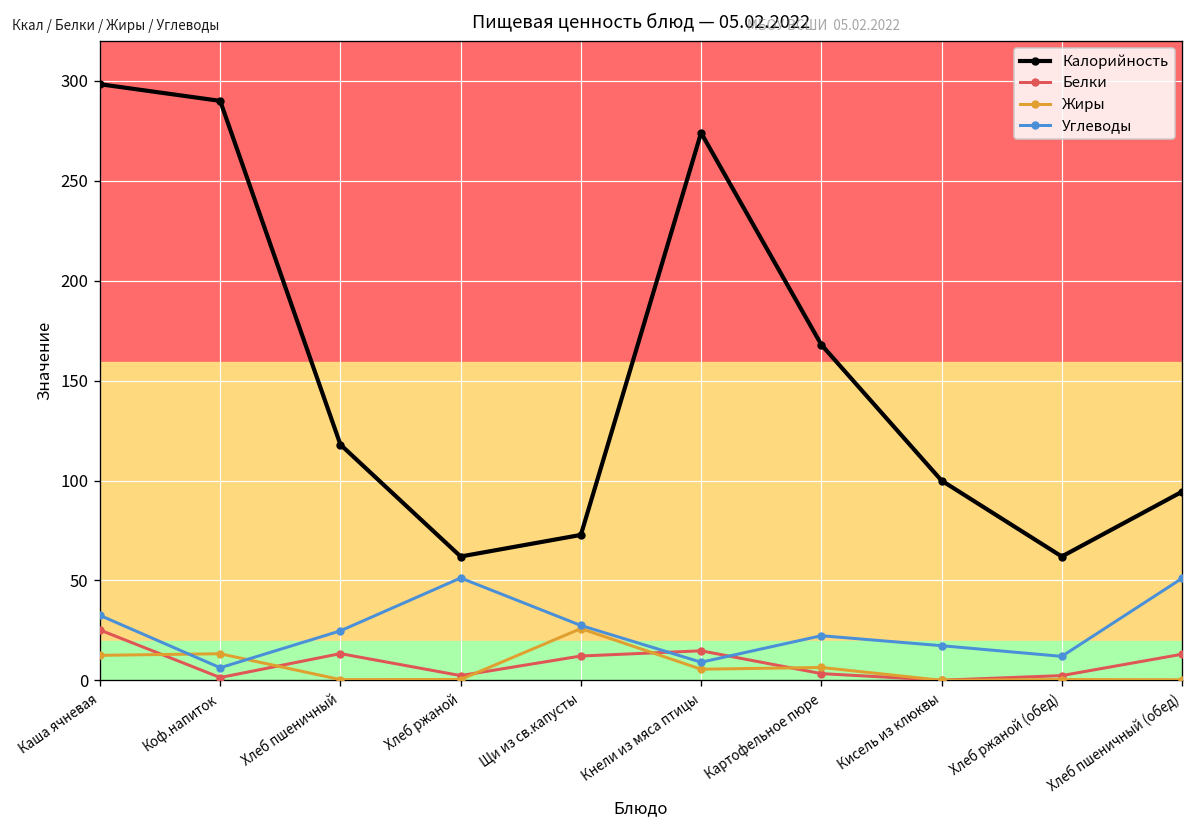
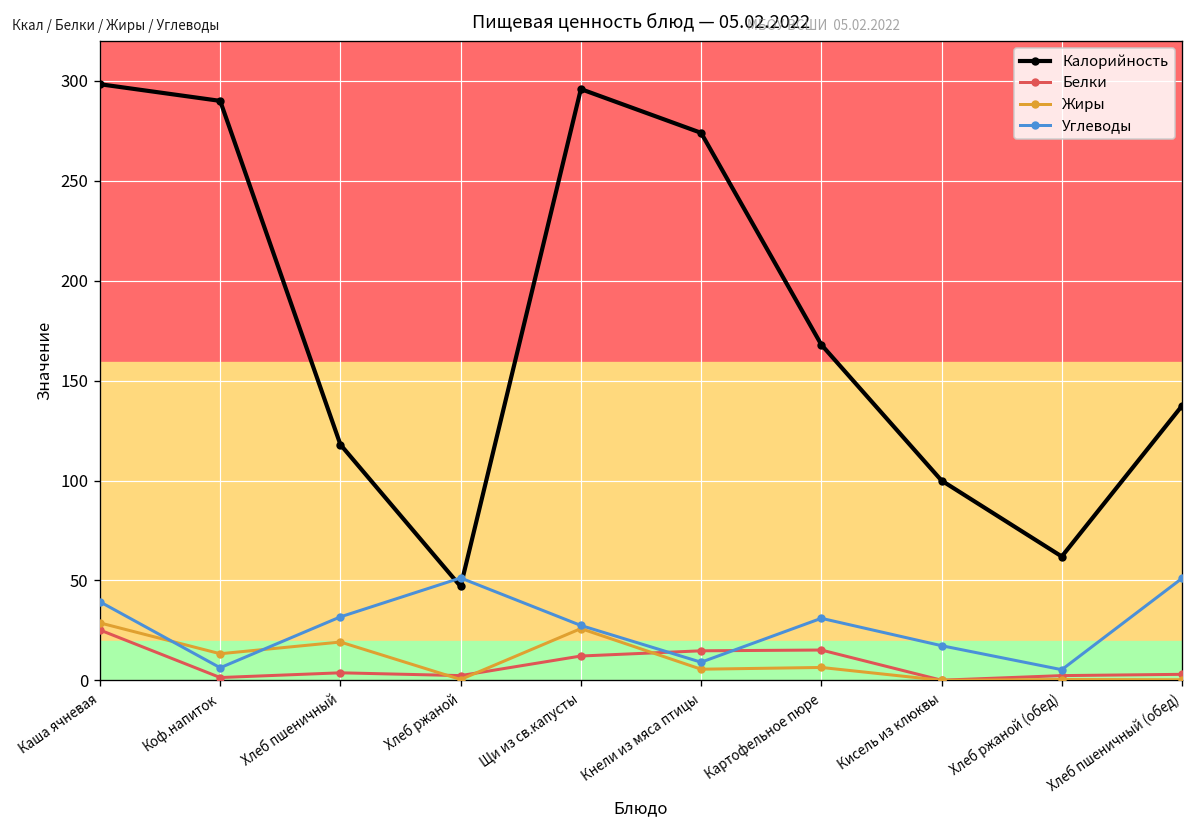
Жиры, Каша ячневая: 13 -> 29
Углеводы, Каша ячневая: 33 -> 39
Белки, Хлеб пшеничный: 13 -> 4
Жиры, Хлеб пшеничный: 0 -> 19
Углеводы, Хлеб пшеничный: 25 -> 32
Калорийность, Хлеб ржаной: 62 -> 47
Калорийность, Щи из св.капусты: 73 -> 296
Белки, Картофельное пюре: 3 -> 15
Углеводы, Картофельное пюре: 22 -> 31
Углеводы, Хлеб ржаной (обед): 12 -> 5
Калорийность, Хлеб пшеничный (обед): 94 -> 137
Белки, Хлеб пшеничный (обед): 13 -> 3
